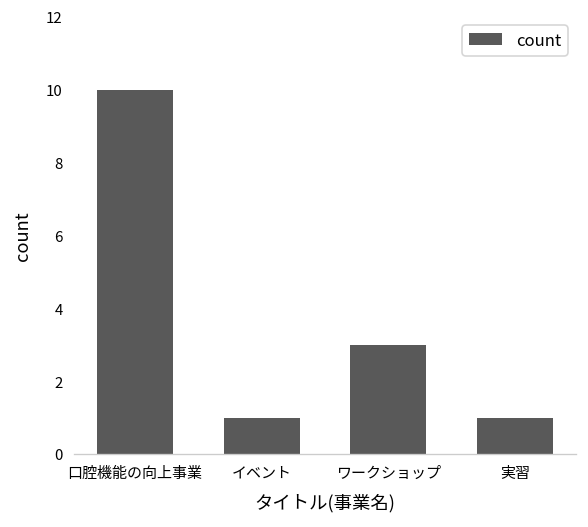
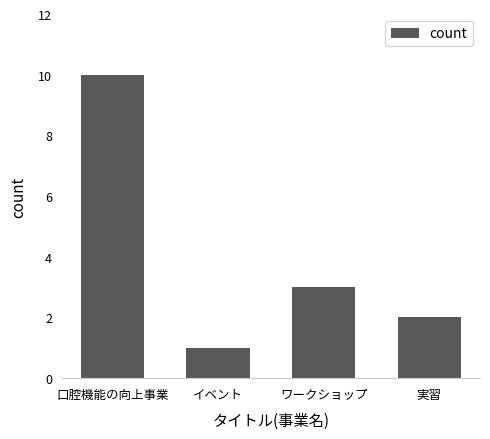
実習: 1 -> 2
